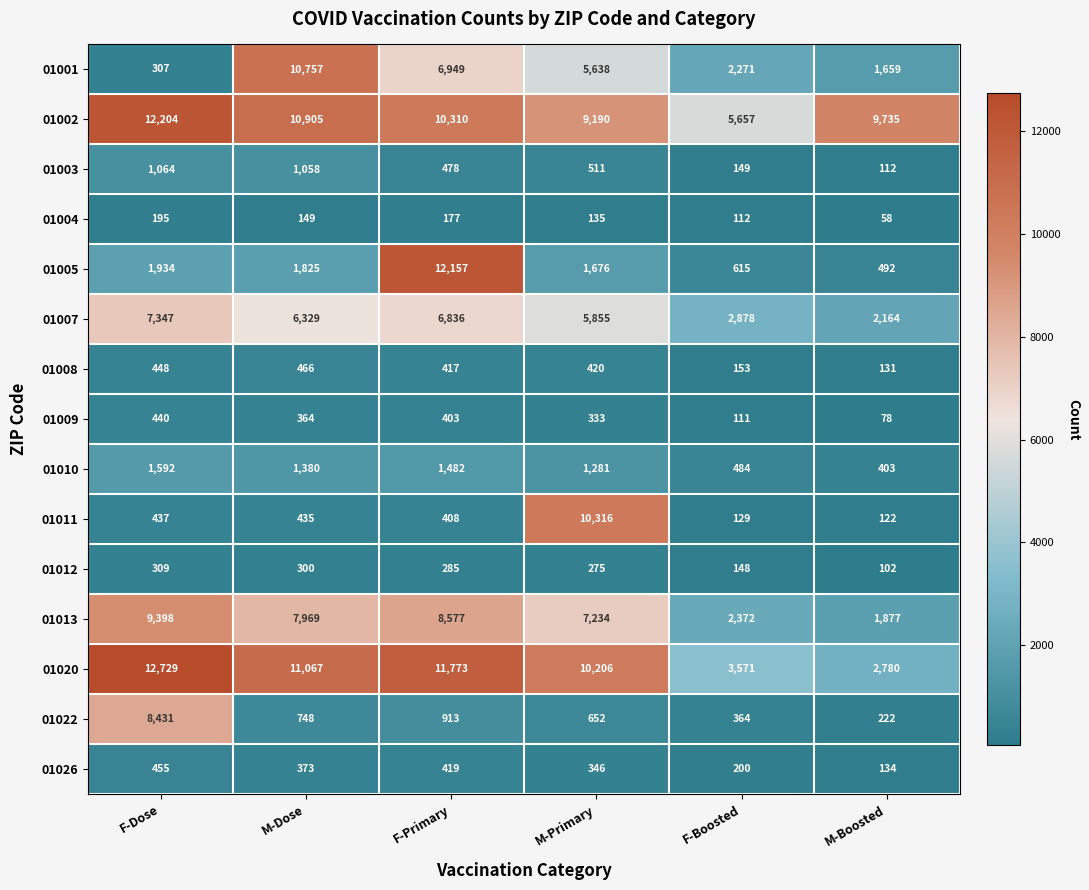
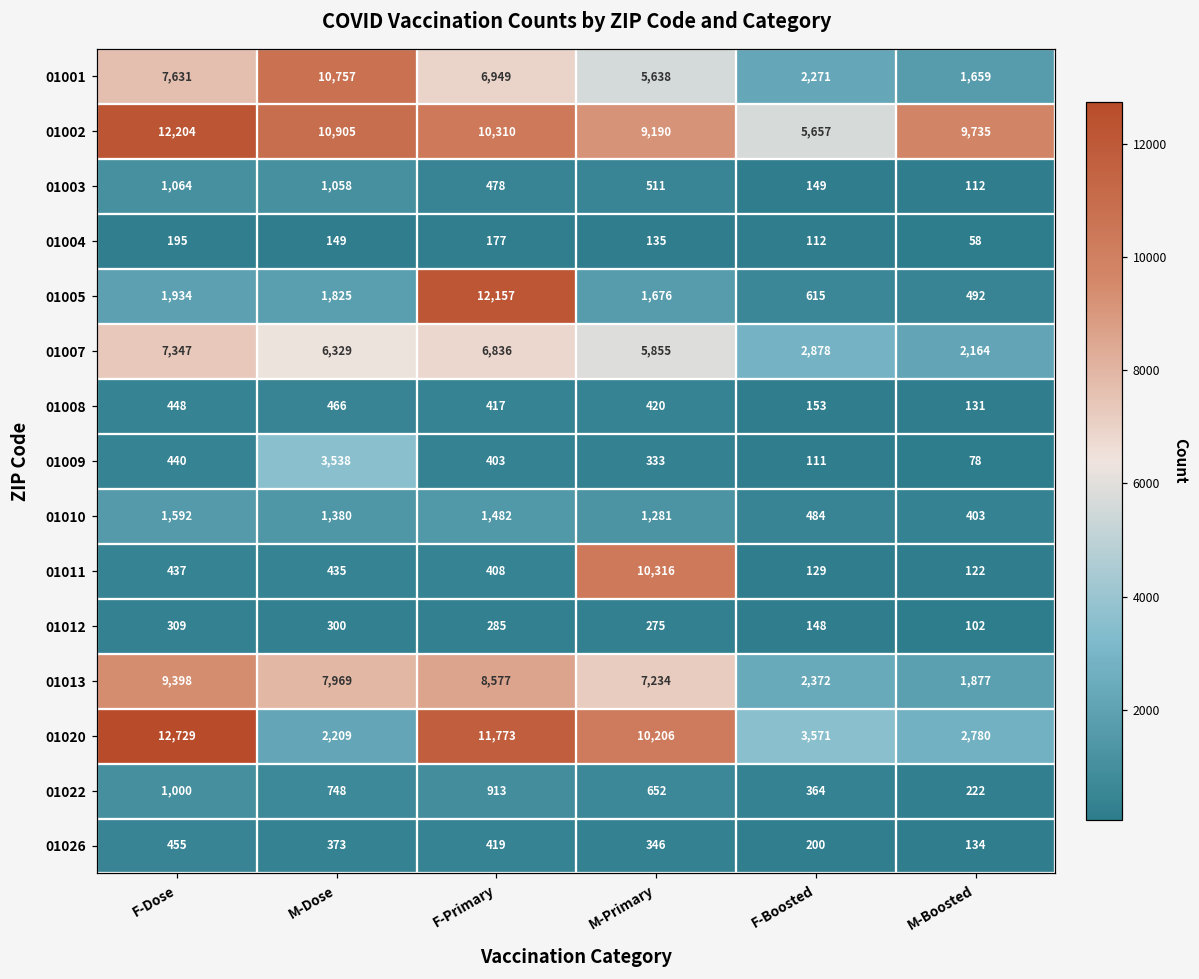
01001, F-Dose: 307 -> 7,631
01009, M-Dose: 364 -> 3,538
01020, M-Dose: 11,067 -> 2,209
01022, F-Dose: 8,431 -> 1,000
